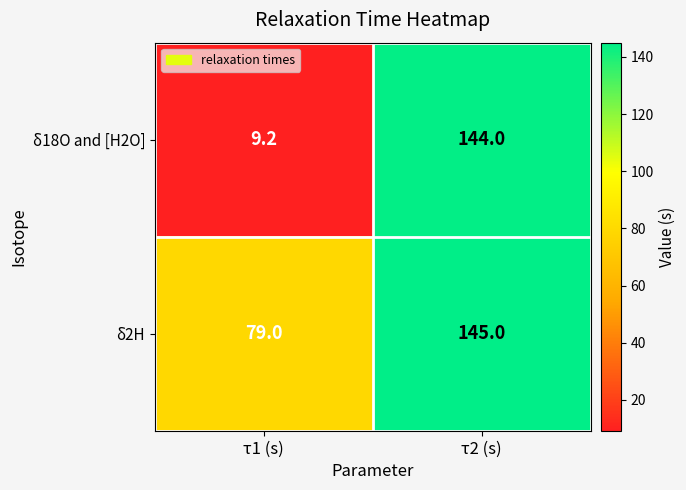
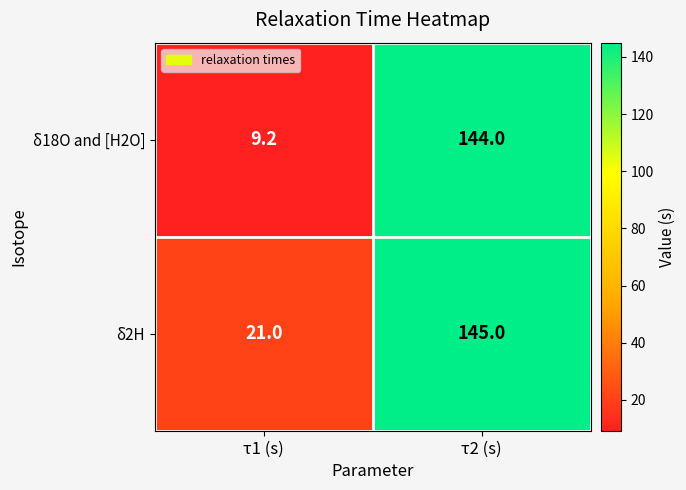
δ2H, τ1 (s): 79.0 -> 21.0
